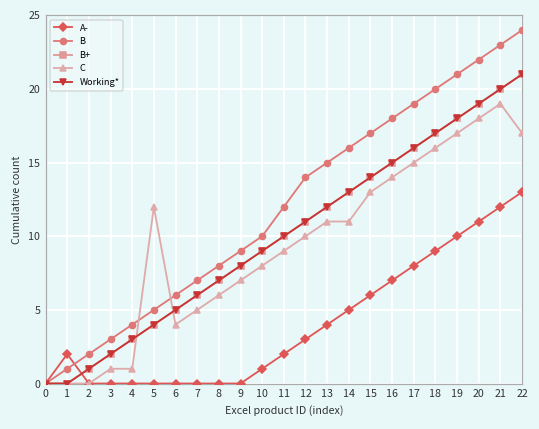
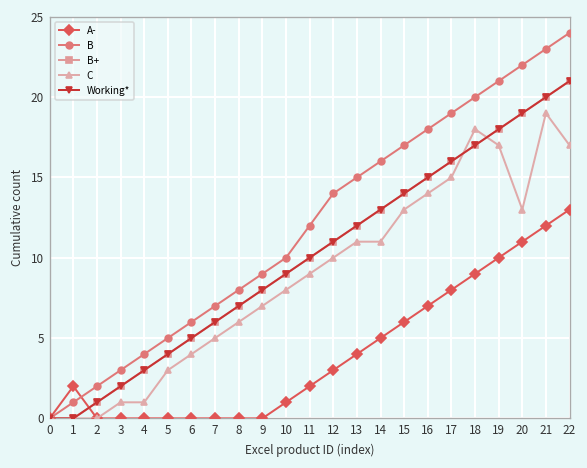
C, 5: 12 -> 3
C, 18: 16 -> 18
C, 20: 18 -> 13
